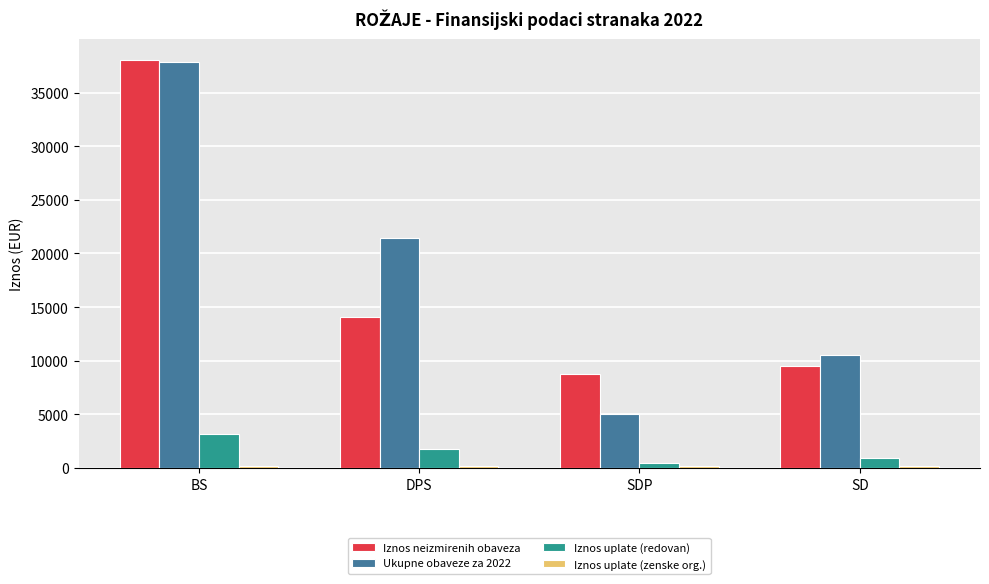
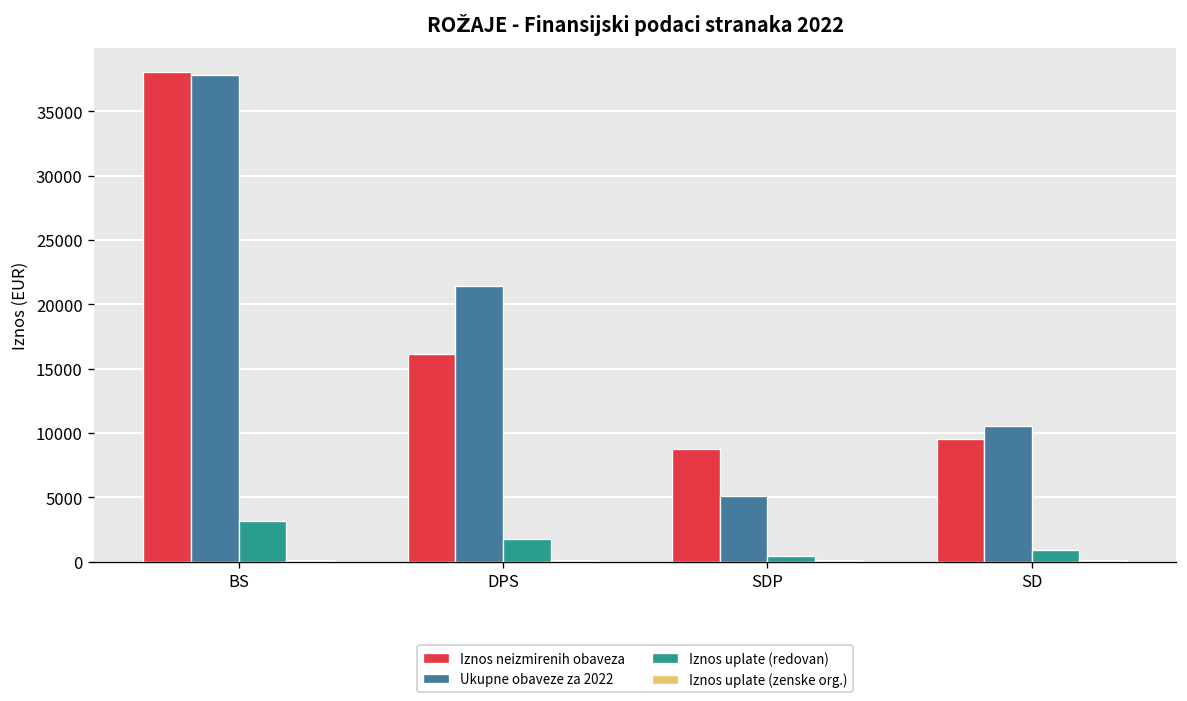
Iznos neizmirenih obaveza, DPS: 14000 -> 16200
